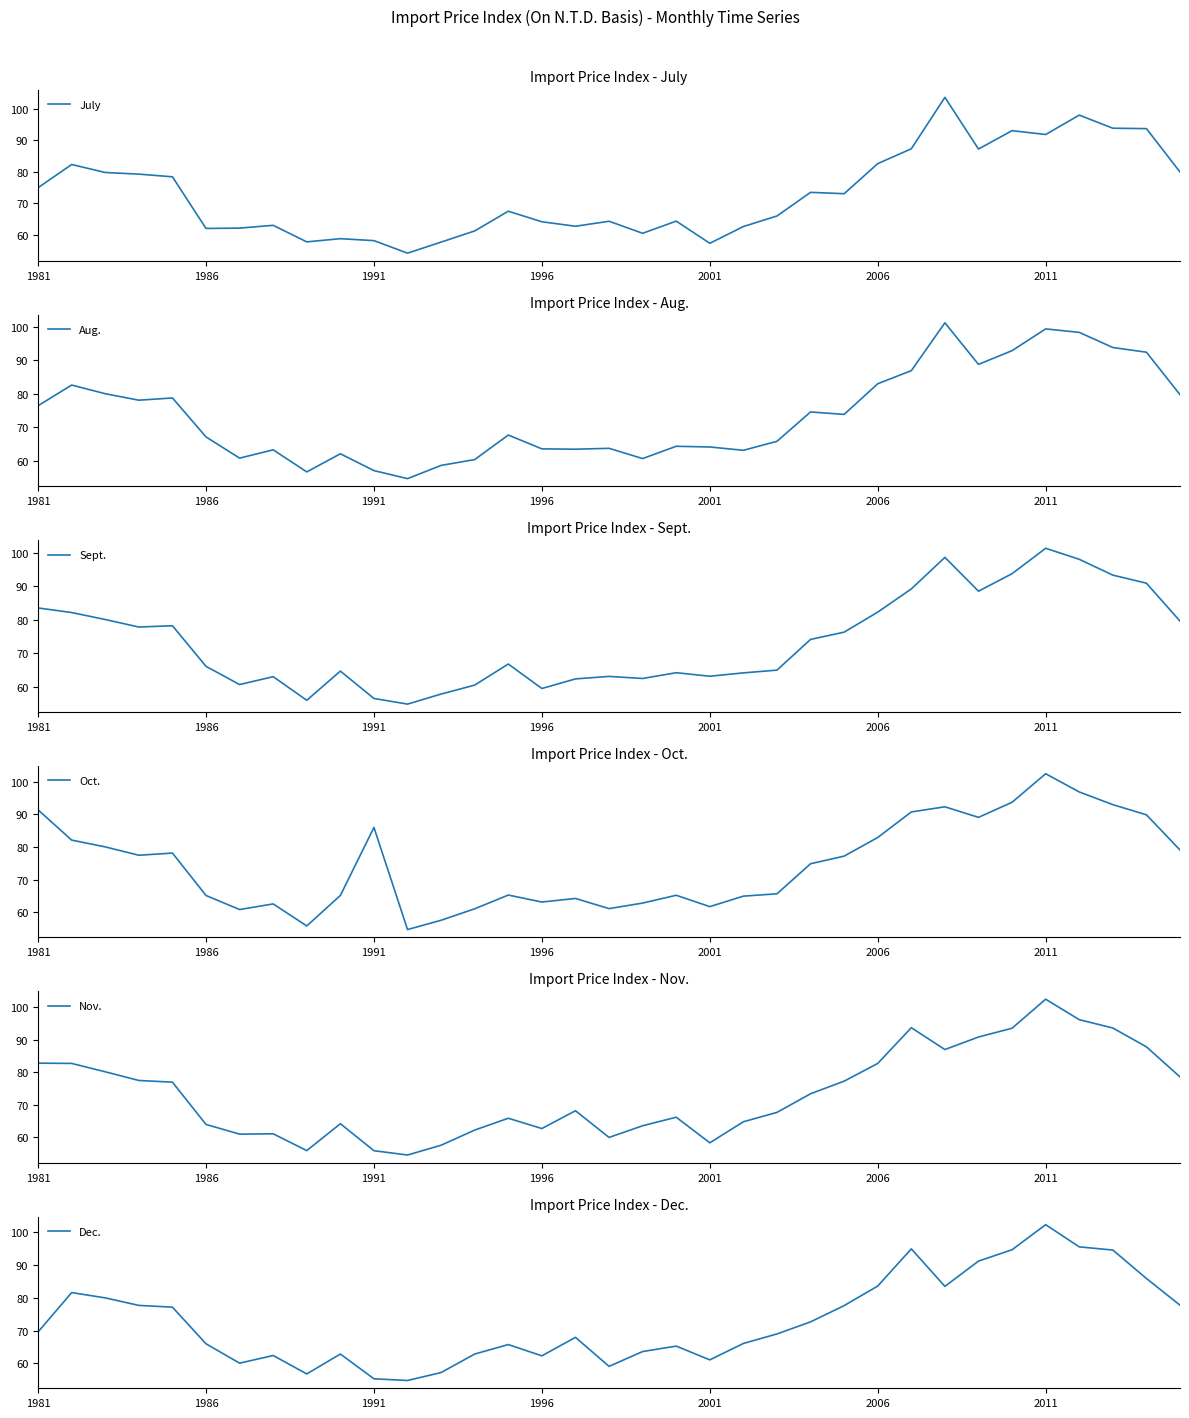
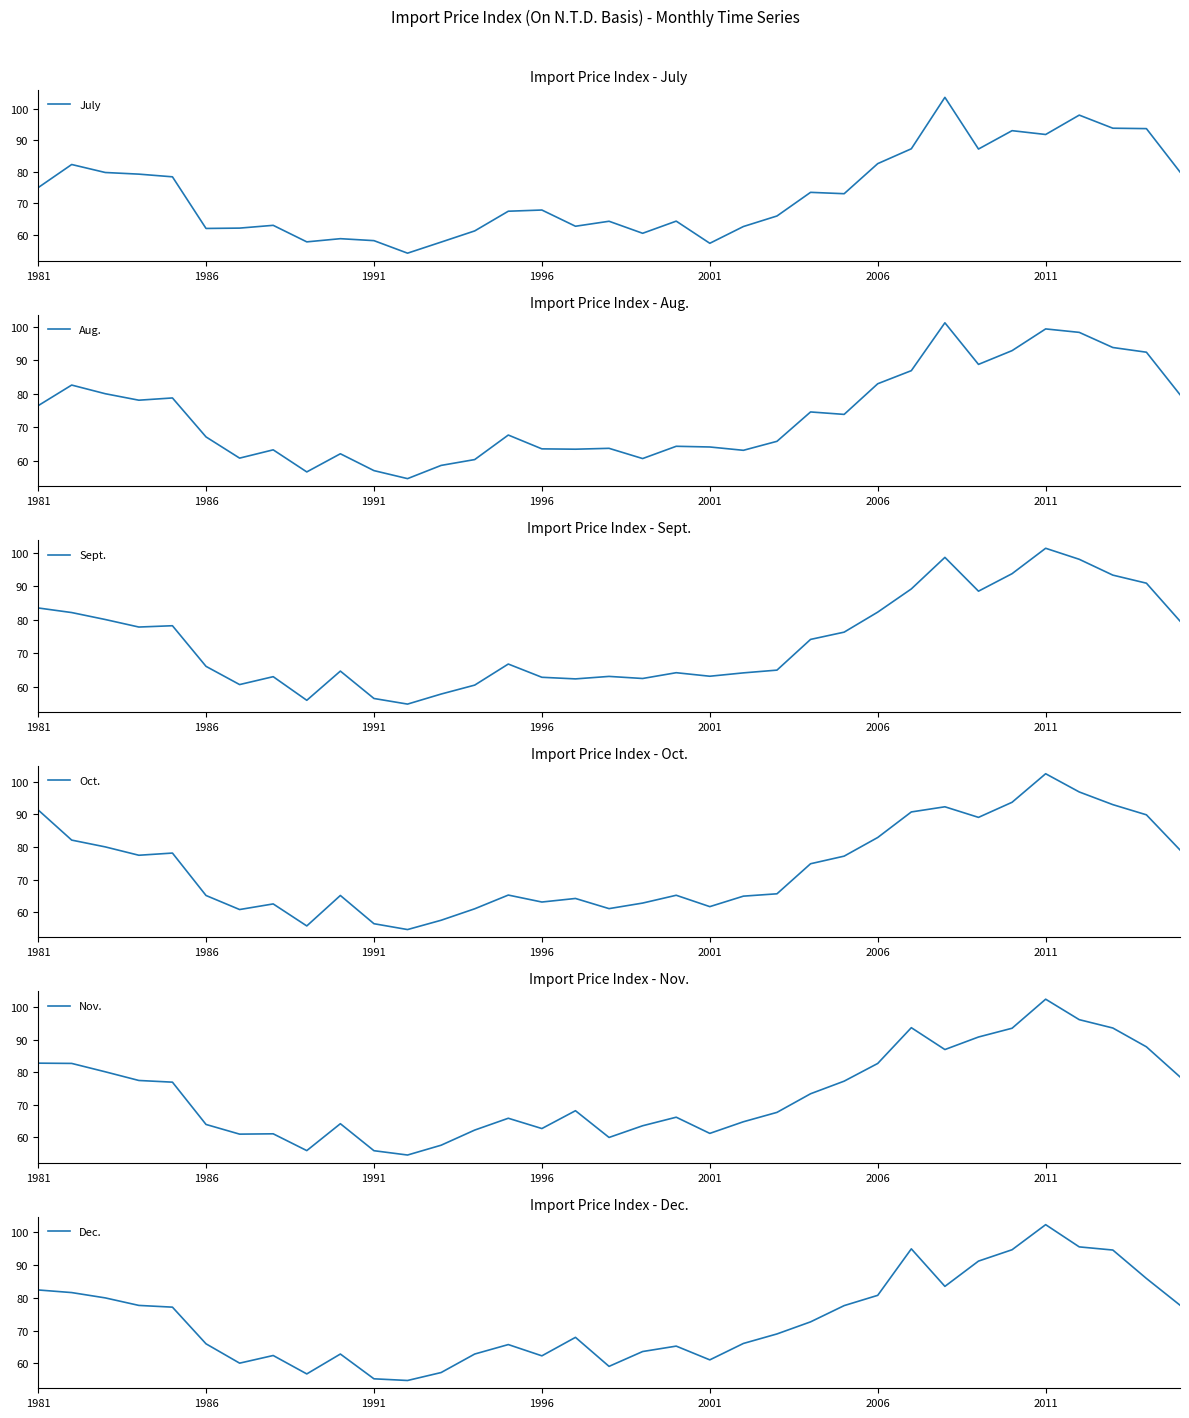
Import Price Index - July, 1996: 64 -> 68
Import Price Index - Sept., 1996: 60 -> 63
Import Price Index - Oct., 1991: 86 -> 57
Import Price Index - Nov., 2001: 58 -> 61
Import Price Index - Dec., 1981: 70 -> 82
Import Price Index - Dec., 2006: 84 -> 81
